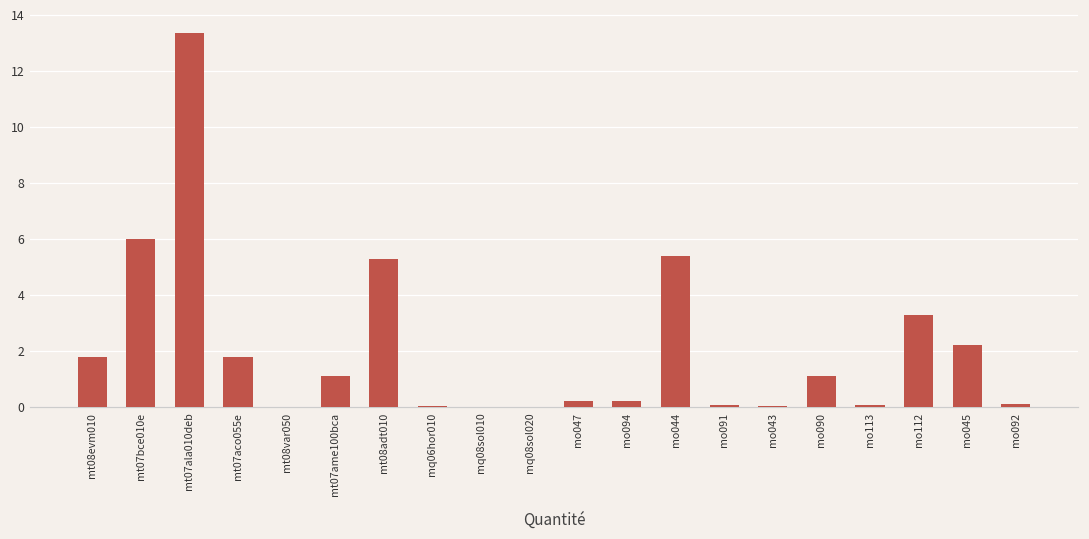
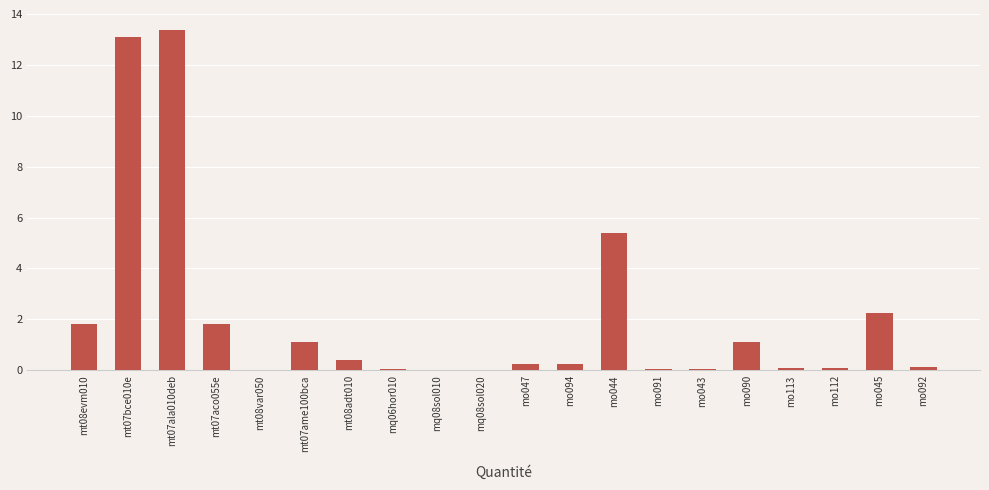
mt07bce010e: 6.0 -> 13.1
mt08adt010: 5.3 -> 0.4
mo112: 3.3 -> 0.1
